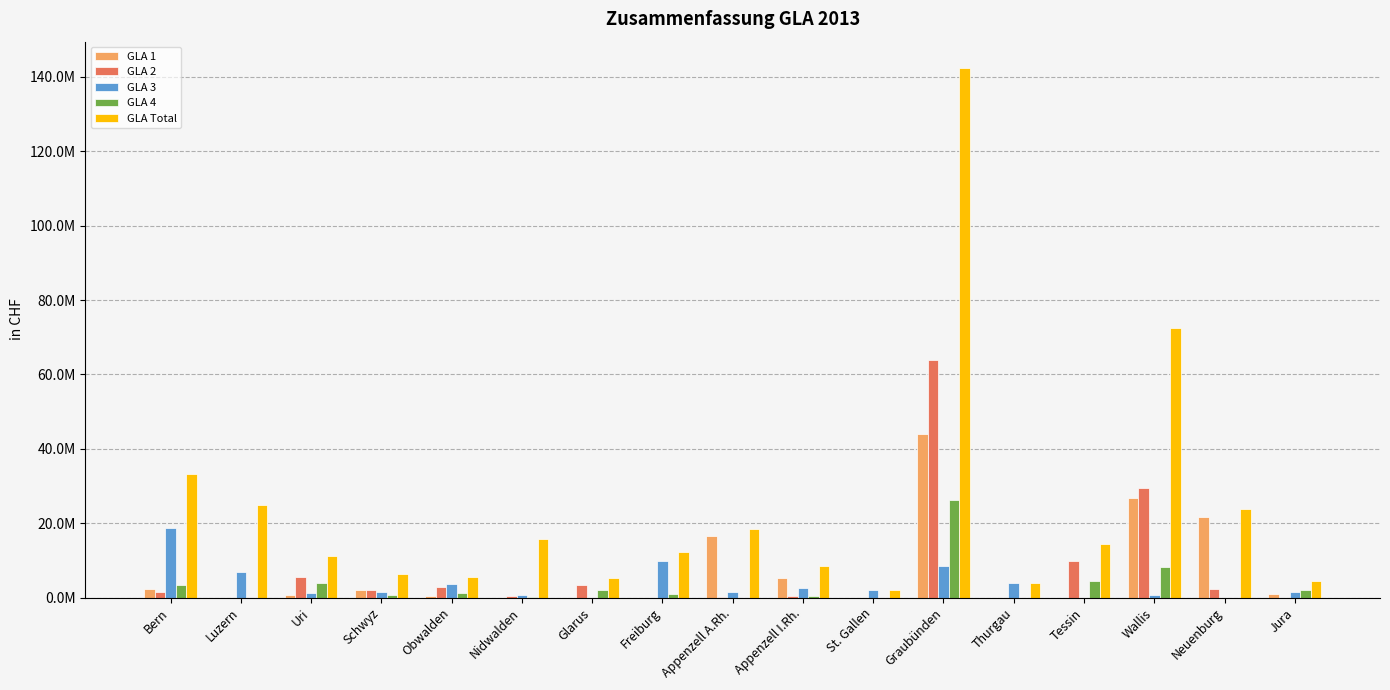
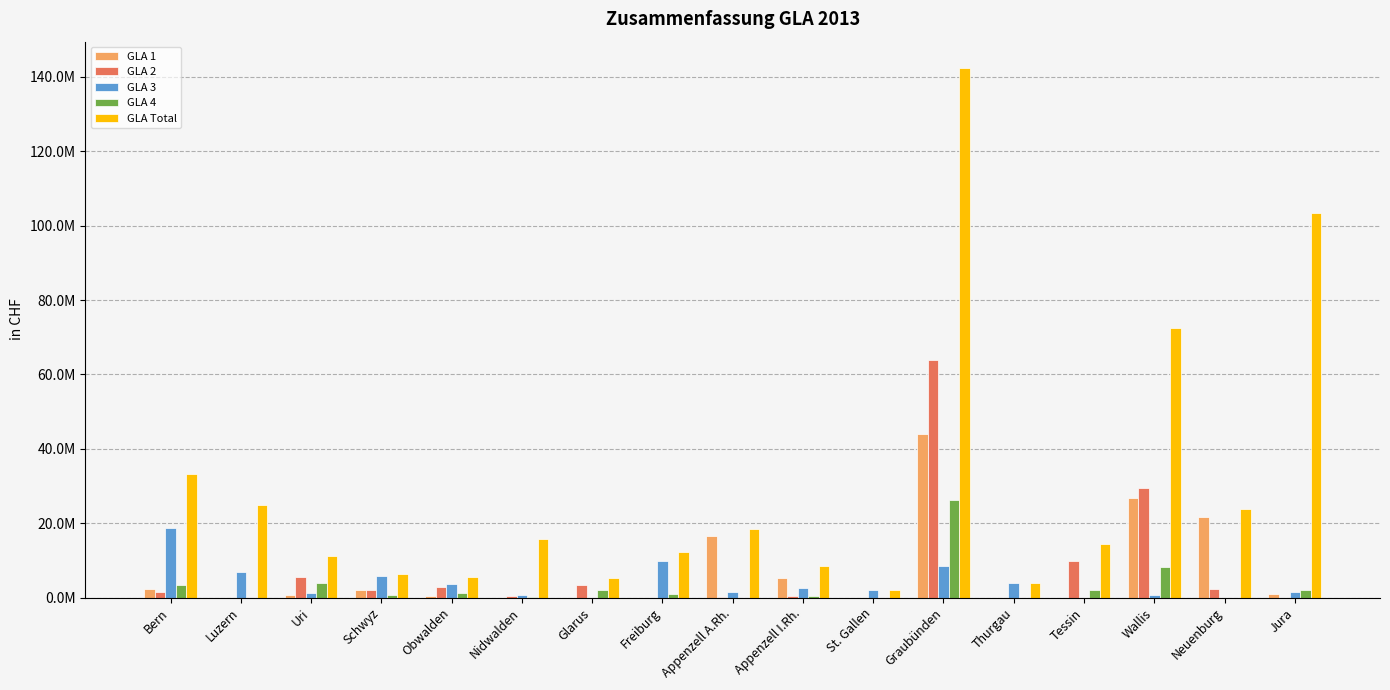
GLA 3, Schwyz: 2000000 -> 6000000
GLA 4, Tessin: 5000000 -> 2000000
GLA Total, Jura: 4000000 -> 104000000
